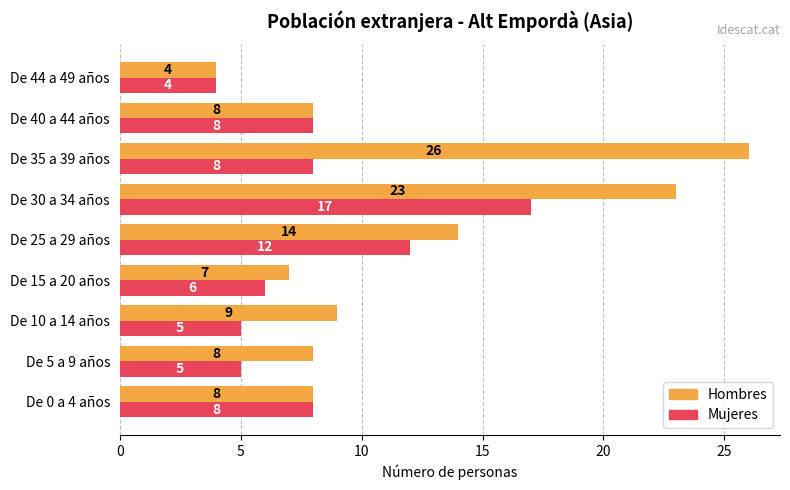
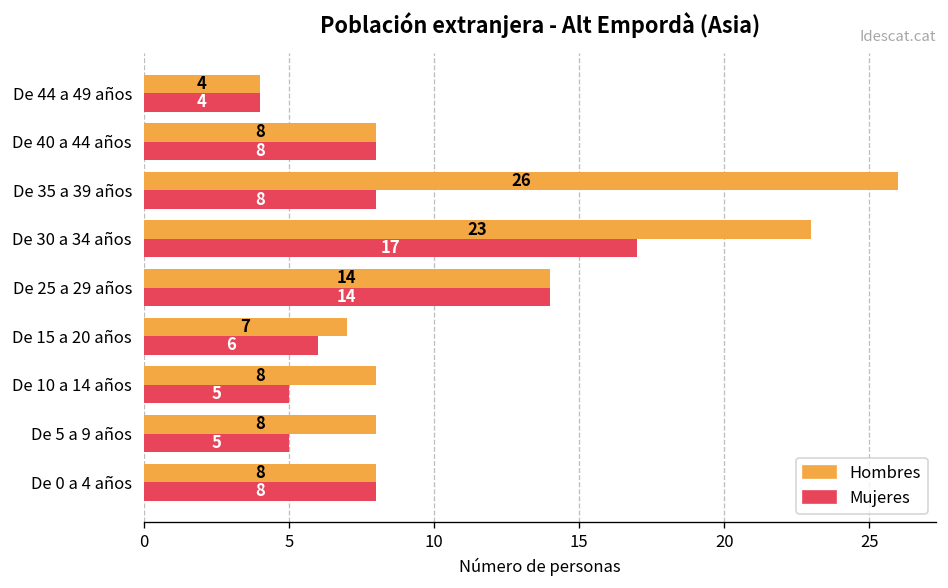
Mujeres, De 25 a 29 años: 12 -> 14
Hombres, De 10 a 14 años: 9 -> 8
